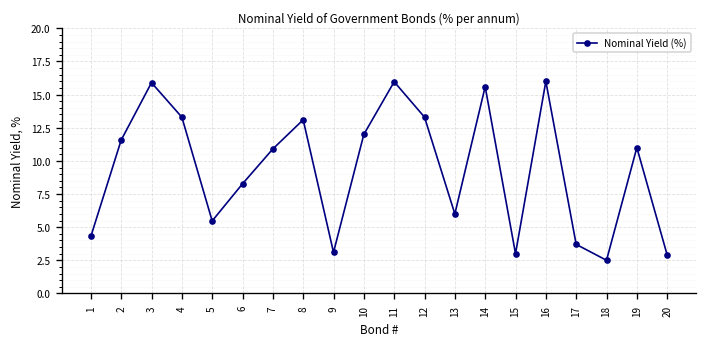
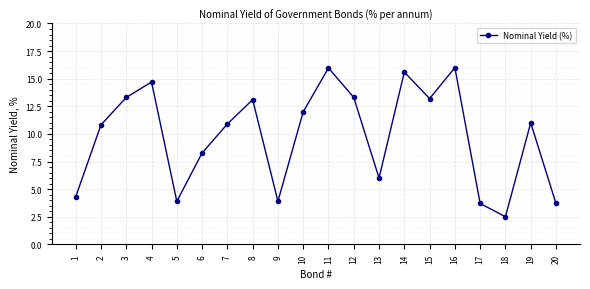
2: 11.6 -> 10.8
3: 15.9 -> 13.3
4: 13.3 -> 14.7
5: 5.5 -> 3.9
9: 3.1 -> 3.9
15: 3.0 -> 13.2
20: 2.9 -> 3.7
